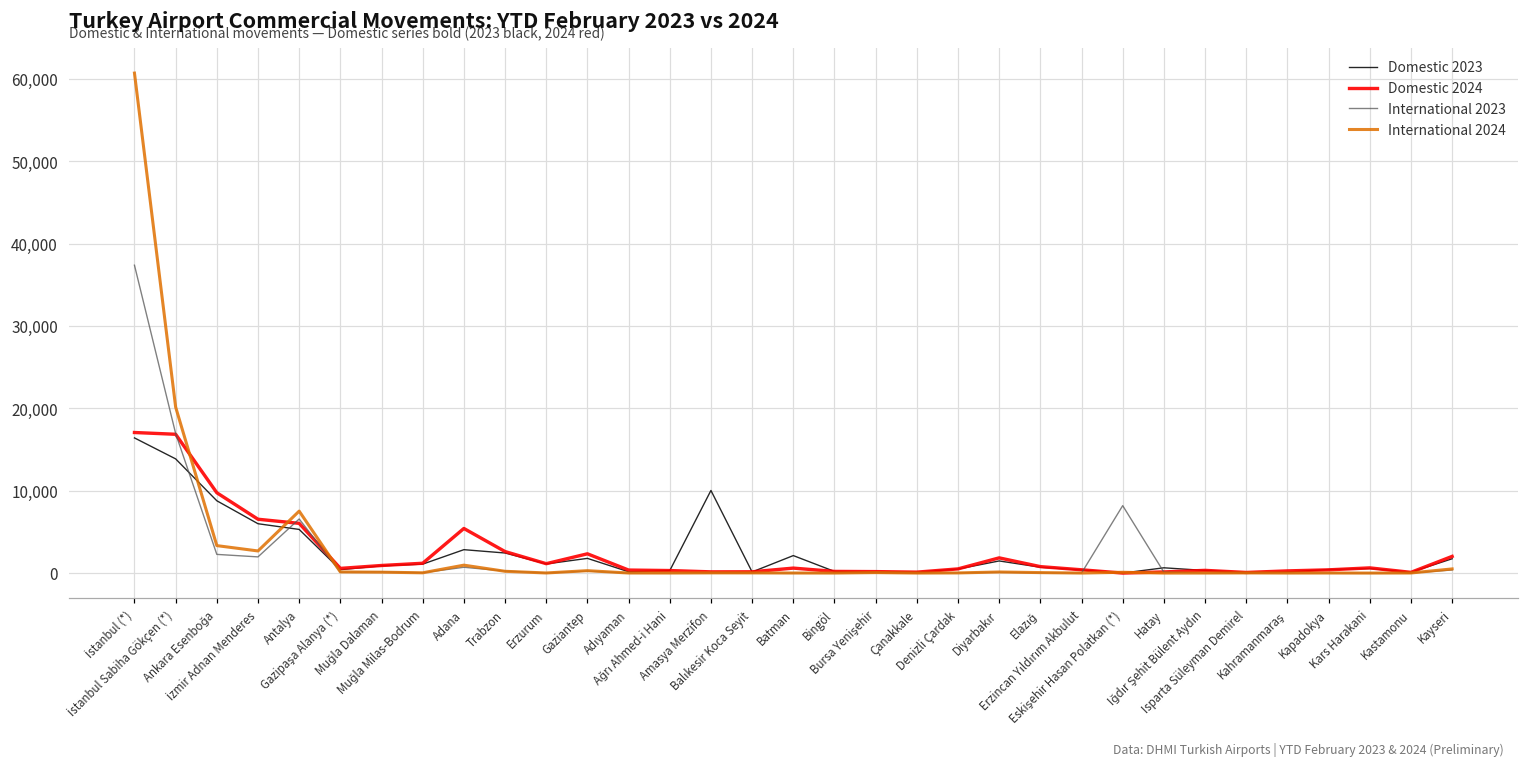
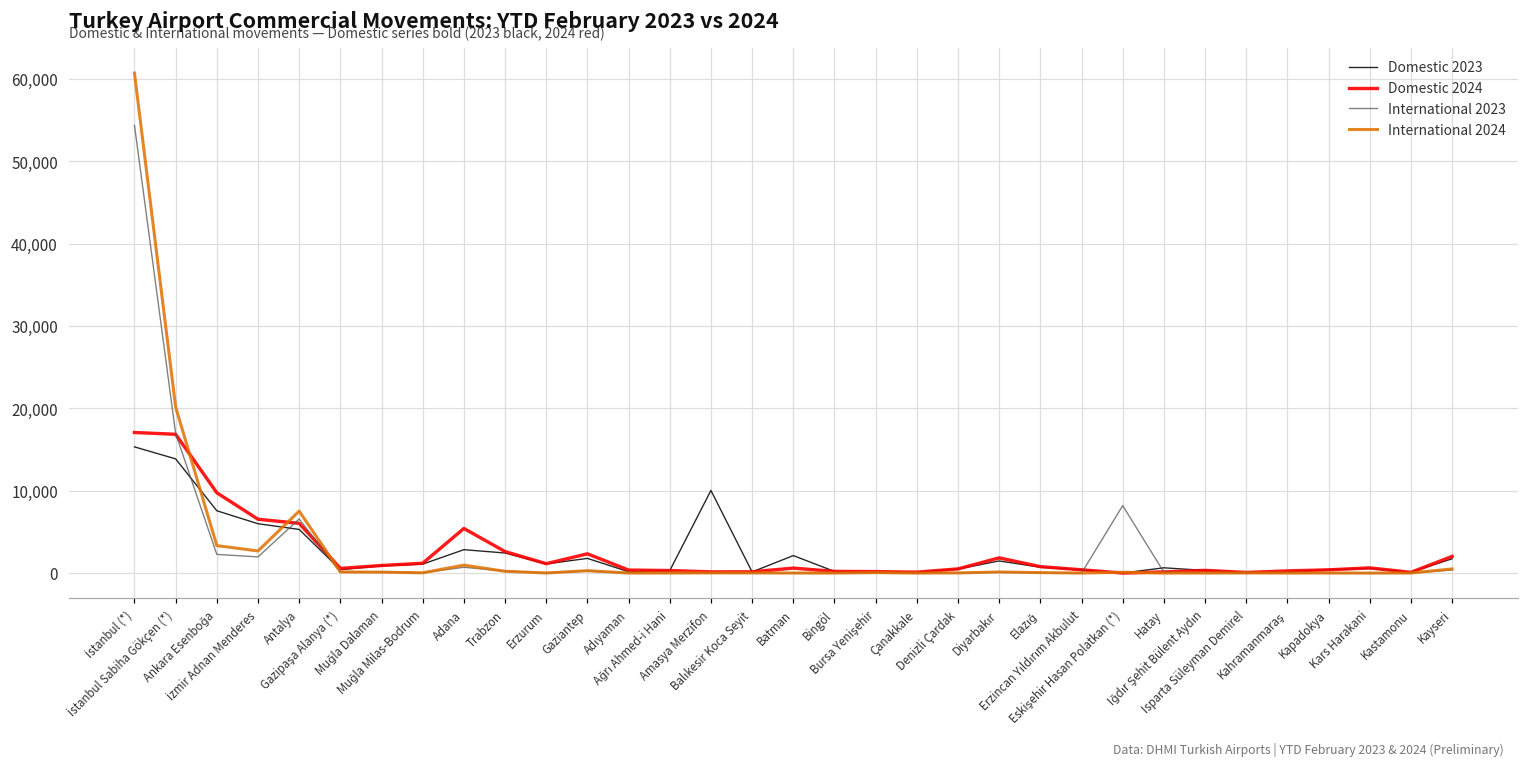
Domestic 2023, İstanbul (*): 16,000 -> 15,000
International 2023, İstanbul (*): 37,000 -> 54,000
Domestic 2023, Ankara Esenboğa: 9,000 -> 8,000
